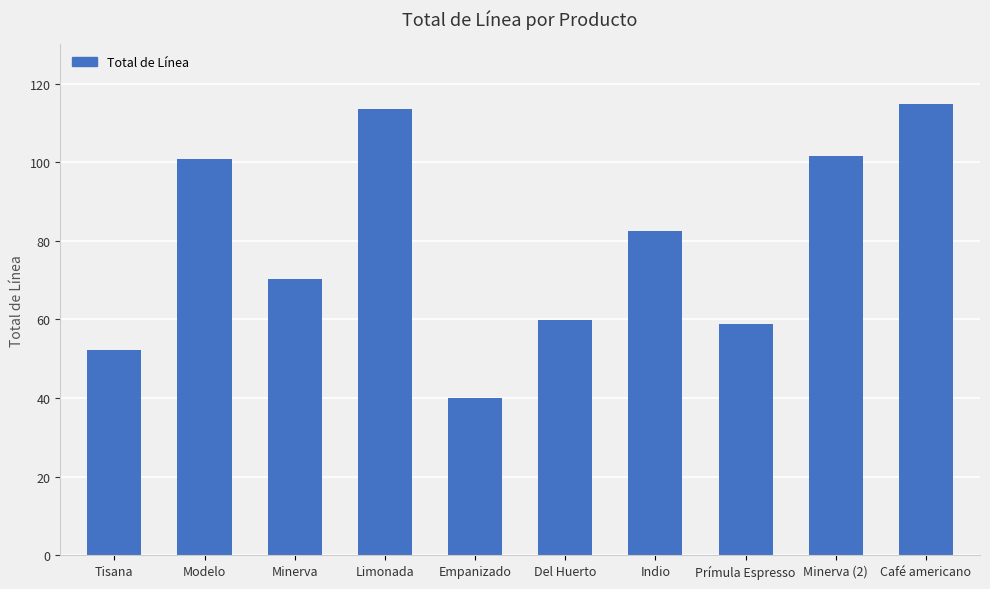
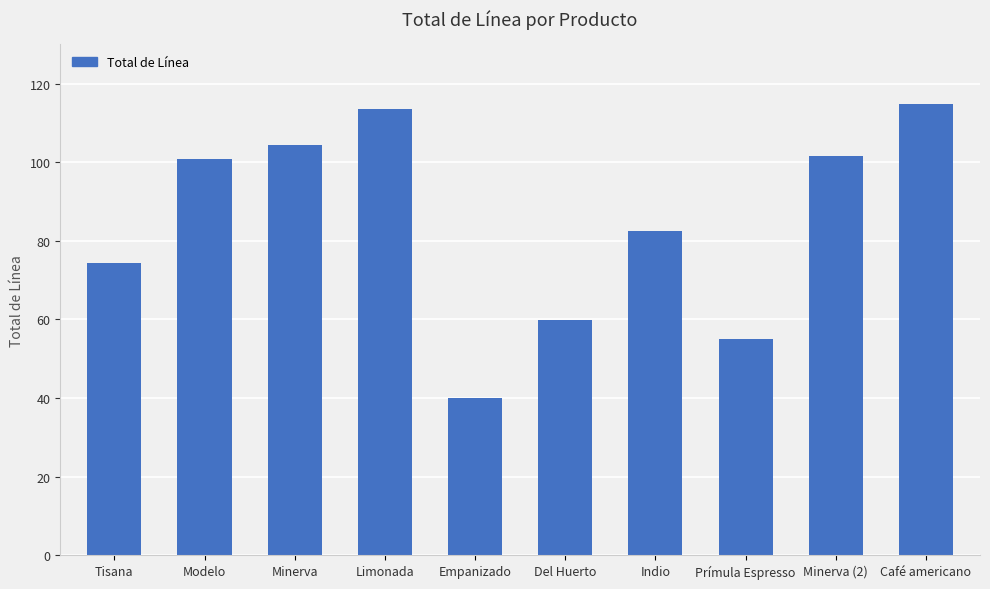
Tisana: 52 -> 74
Minerva: 70 -> 104
Prímula Espresso: 59 -> 55
